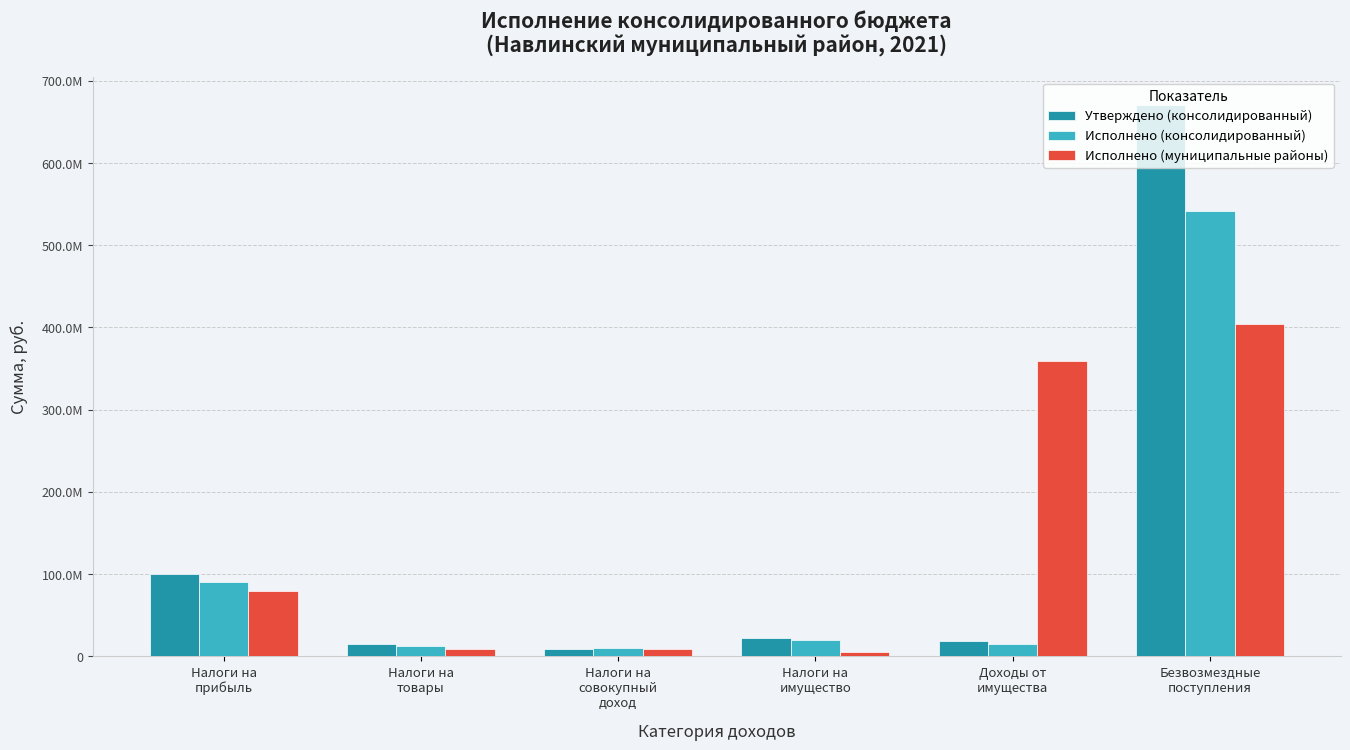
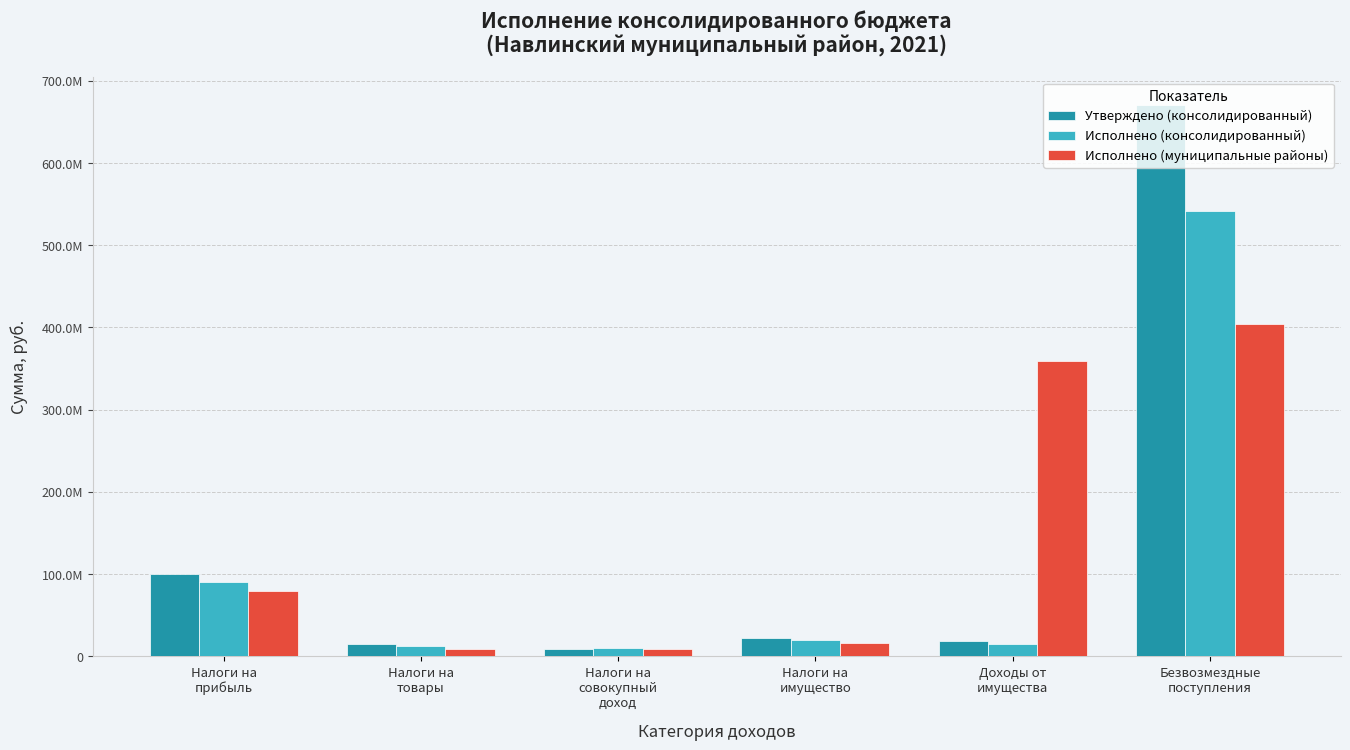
Исполнено (муниципальные районы), Налоги на имущество: 10000000 -> 20000000
